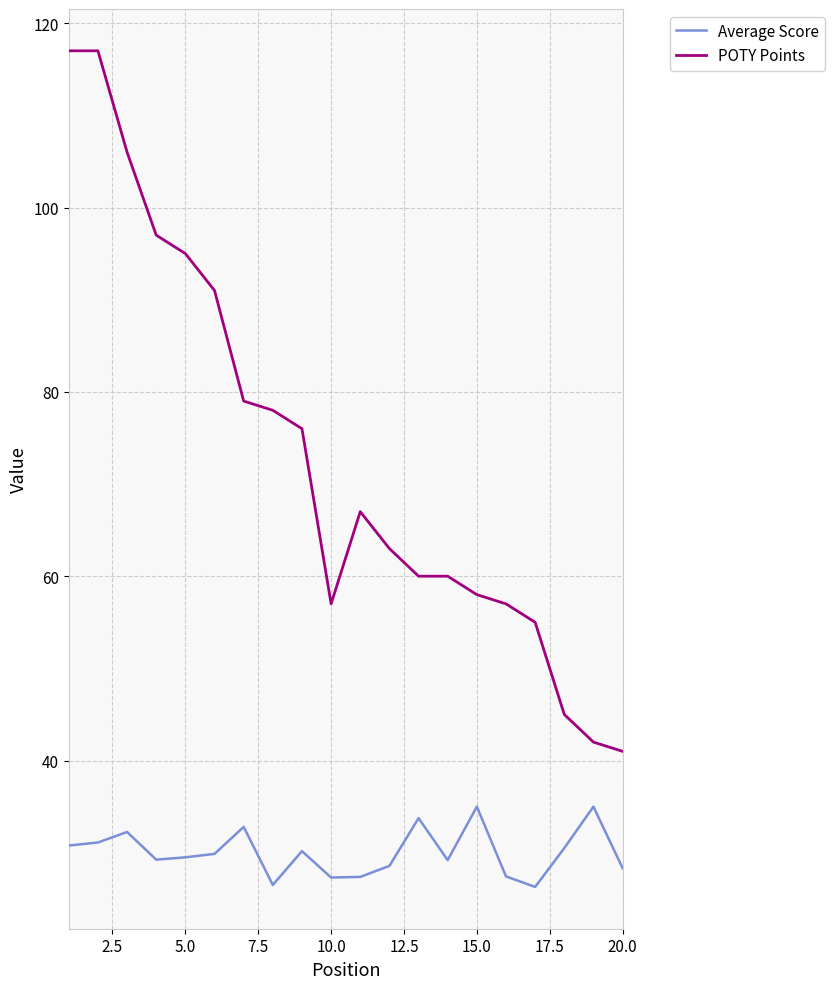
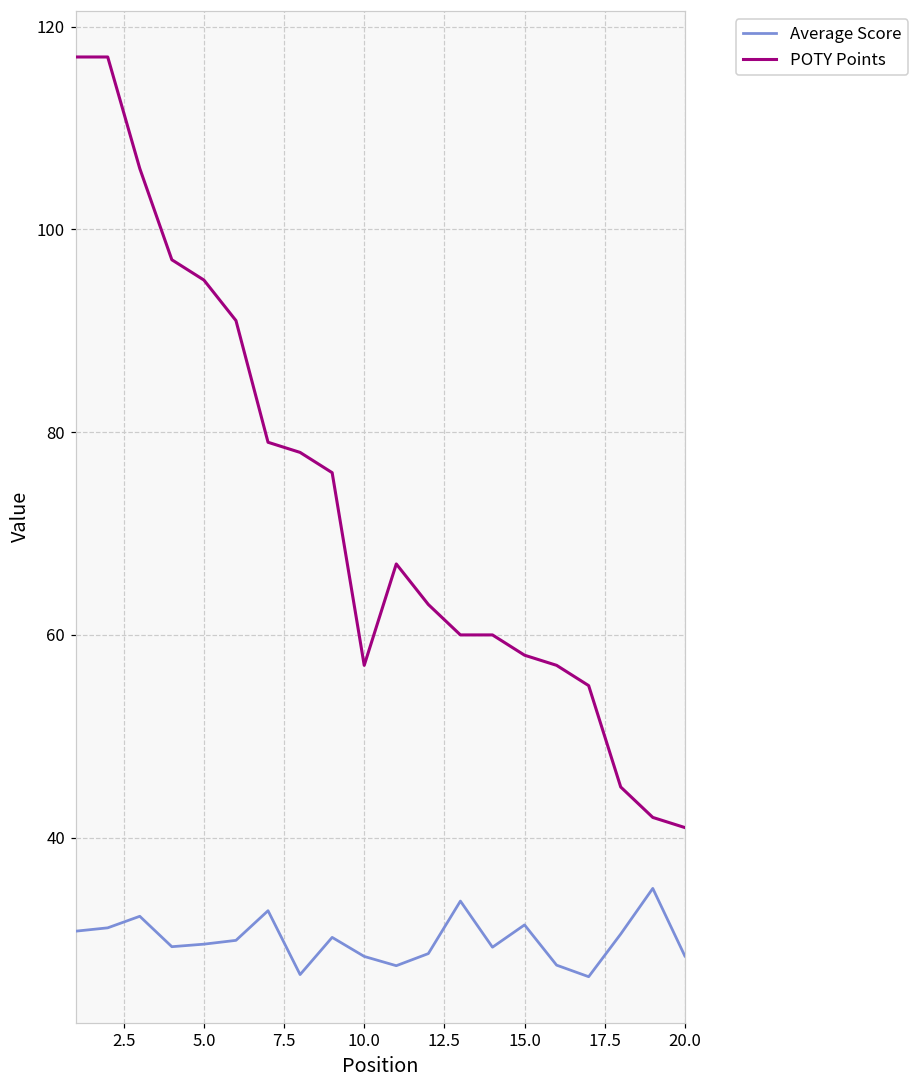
Average Score, 10.0: 27 -> 28
Average Score, 15.0: 35 -> 31
